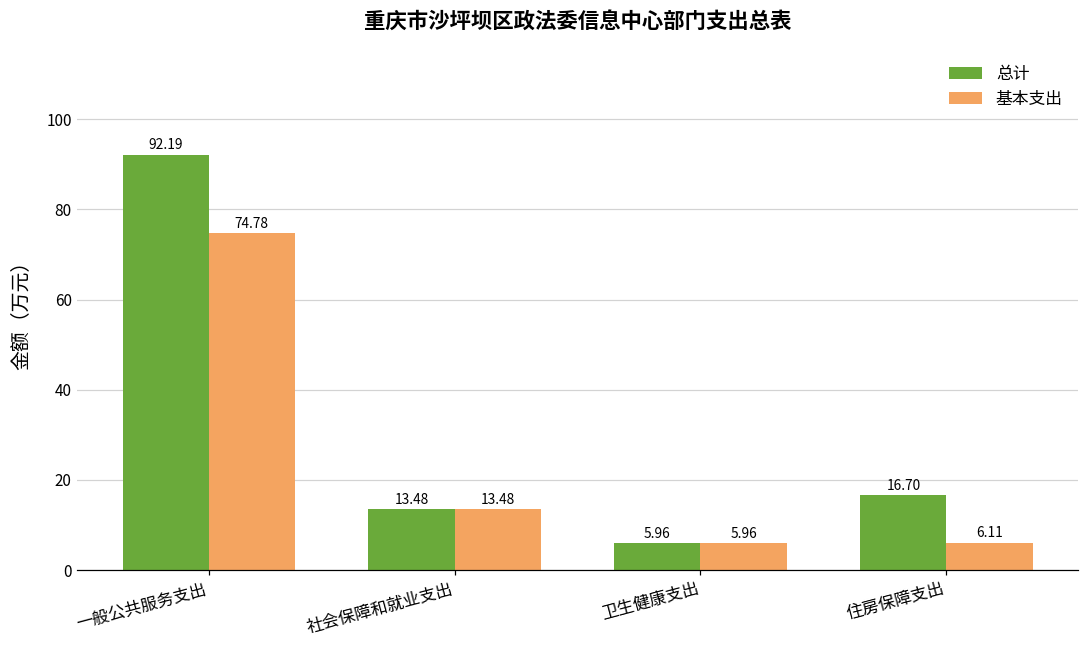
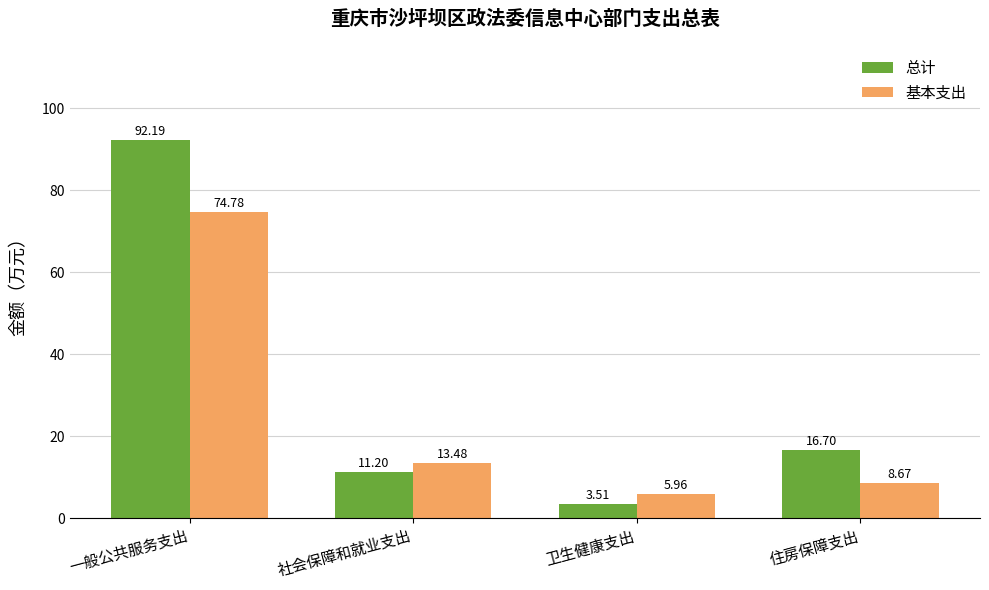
总计, 社会保障和就业支出: 13.48 -> 11.20
总计, 卫生健康支出: 5.96 -> 3.51
基本支出, 住房保障支出: 6.11 -> 8.67
